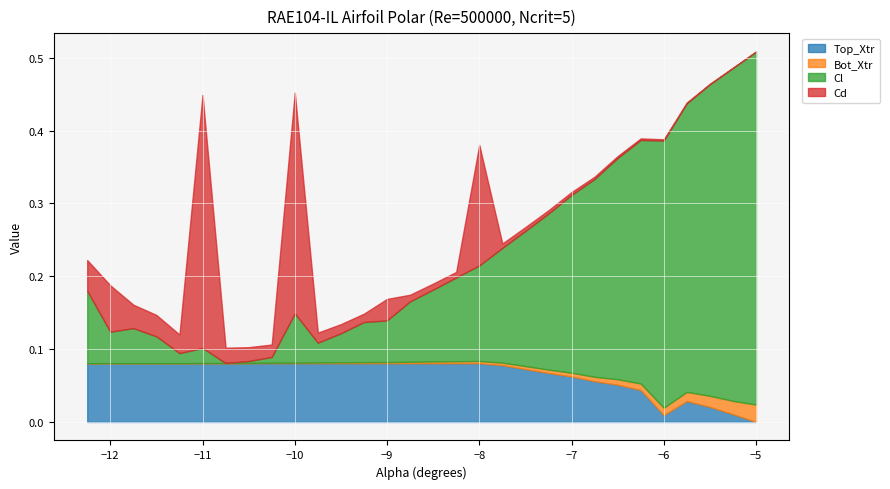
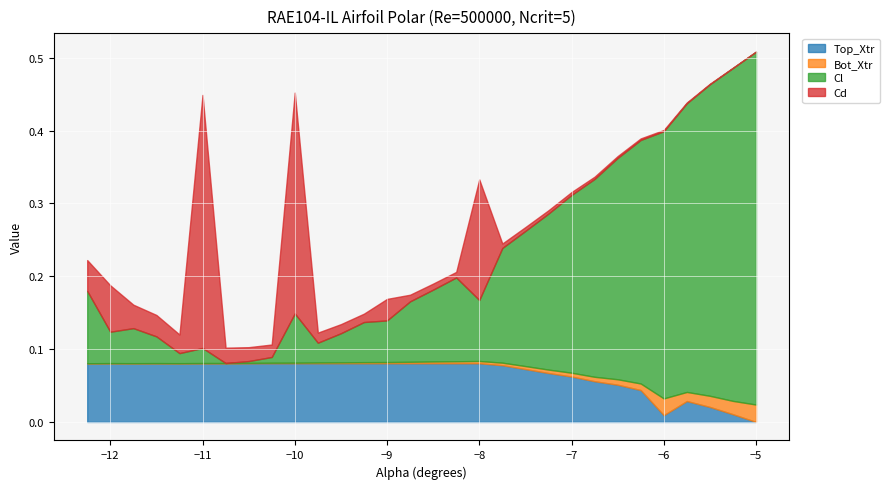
Cl, −8: 0.13 -> 0.08
Bot_Xtr, −6: 0.01 -> 0.02
